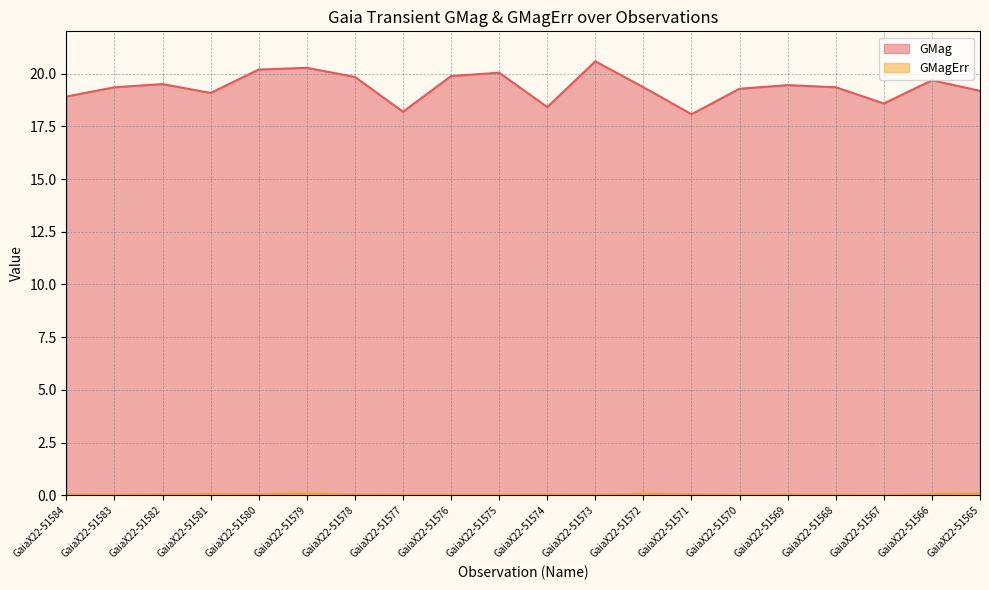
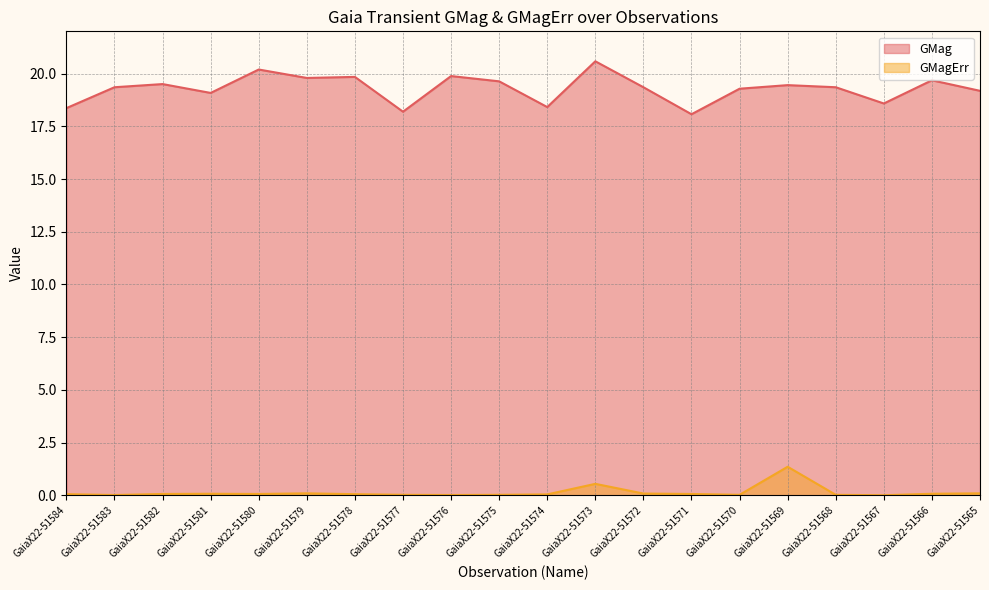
GMag, GaiaX22-51584: 18.9 -> 18.4
GMag, GaiaX22-51579: 20.3 -> 19.8
GMag, GaiaX22-51575: 20.0 -> 19.6
GMagErr, GaiaX22-51573: 0.0 -> 0.6
GMagErr, GaiaX22-51569: 0.0 -> 1.4
